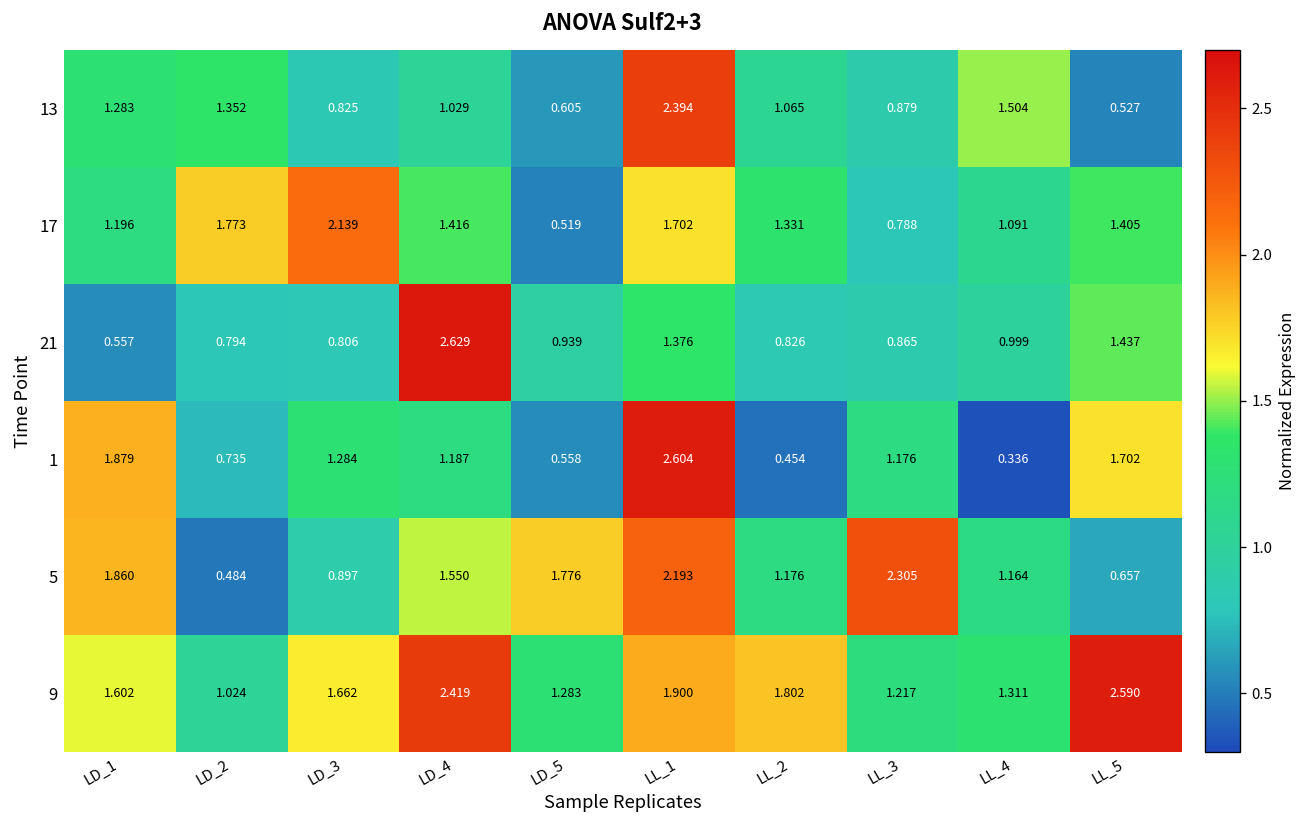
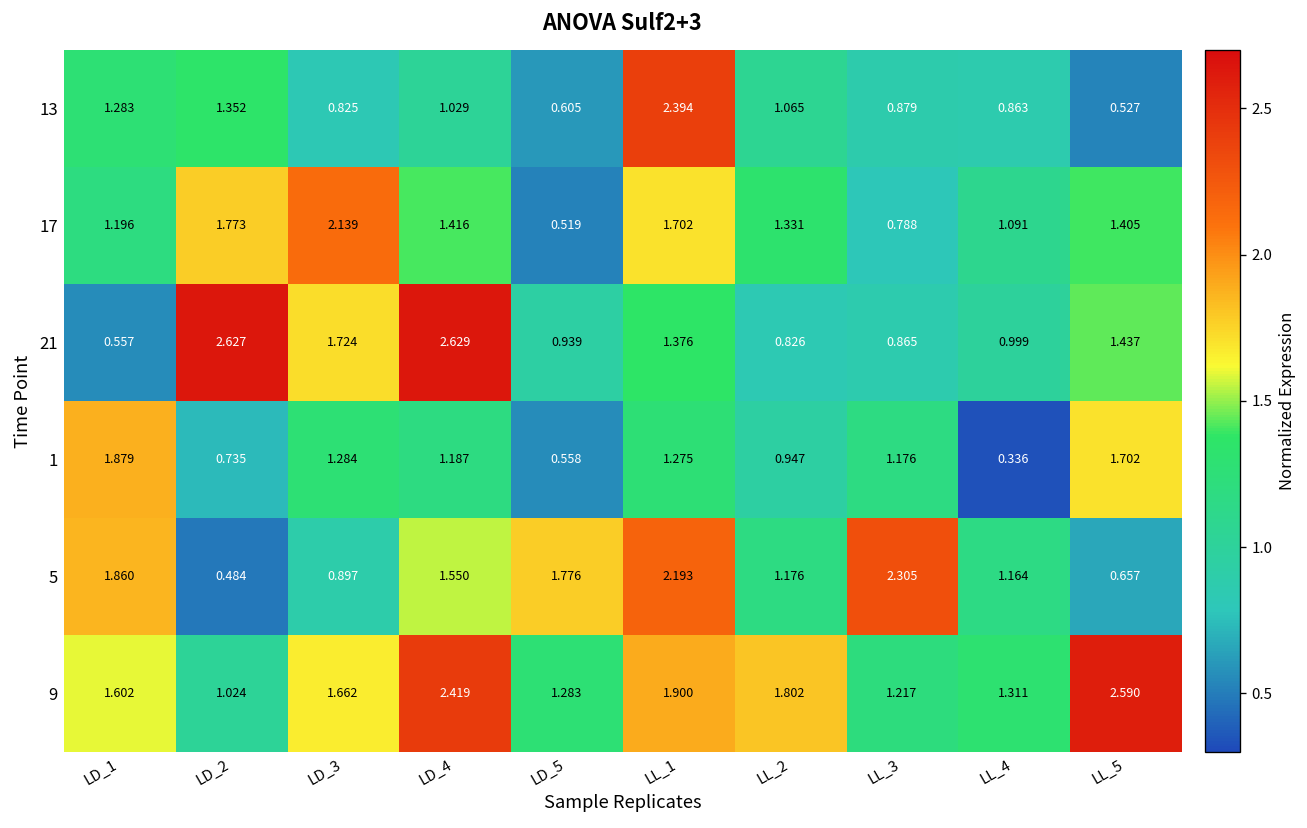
13, LL_4: 1.504 -> 0.863
21, LD_2: 0.794 -> 2.627
21, LD_3: 0.806 -> 1.724
1, LL_1: 2.604 -> 1.275
1, LL_2: 0.454 -> 0.947
